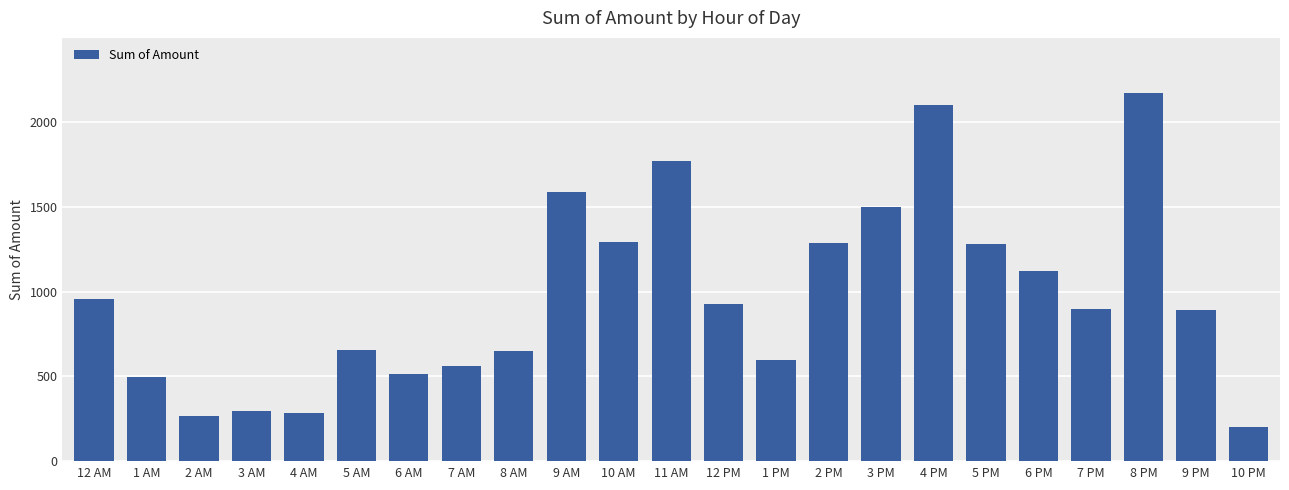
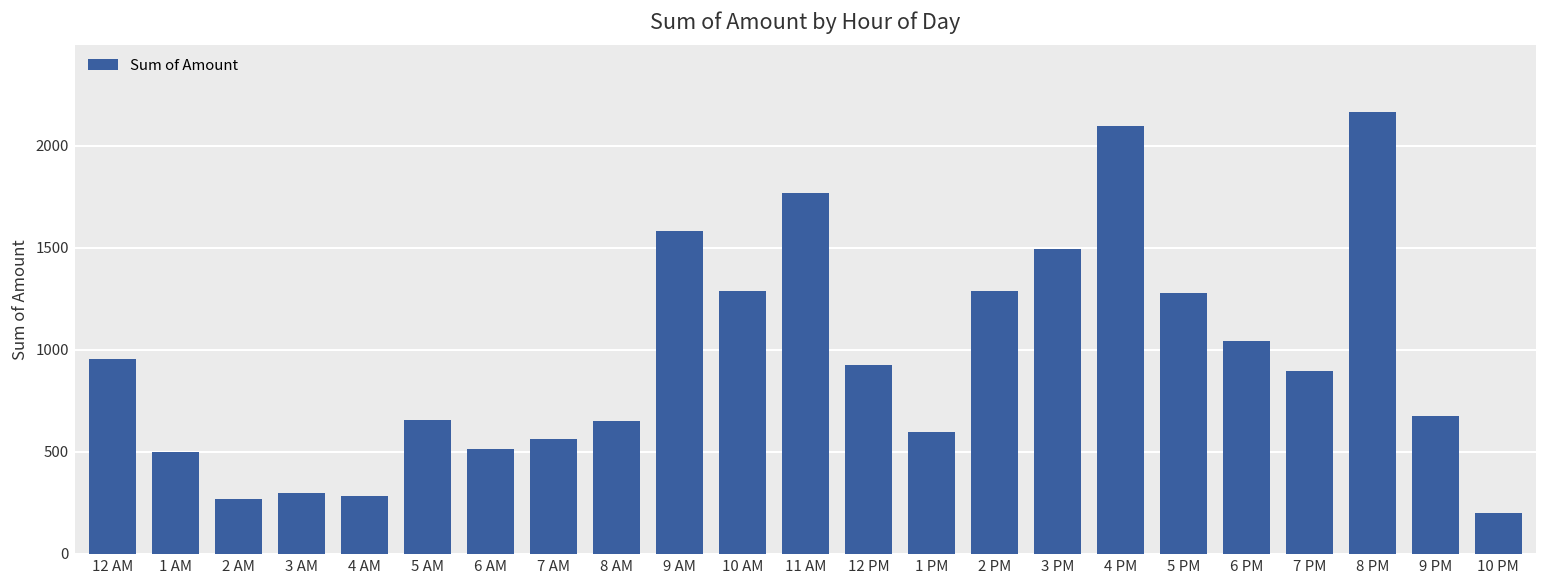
6 PM: 1120 -> 1040
9 PM: 890 -> 670
